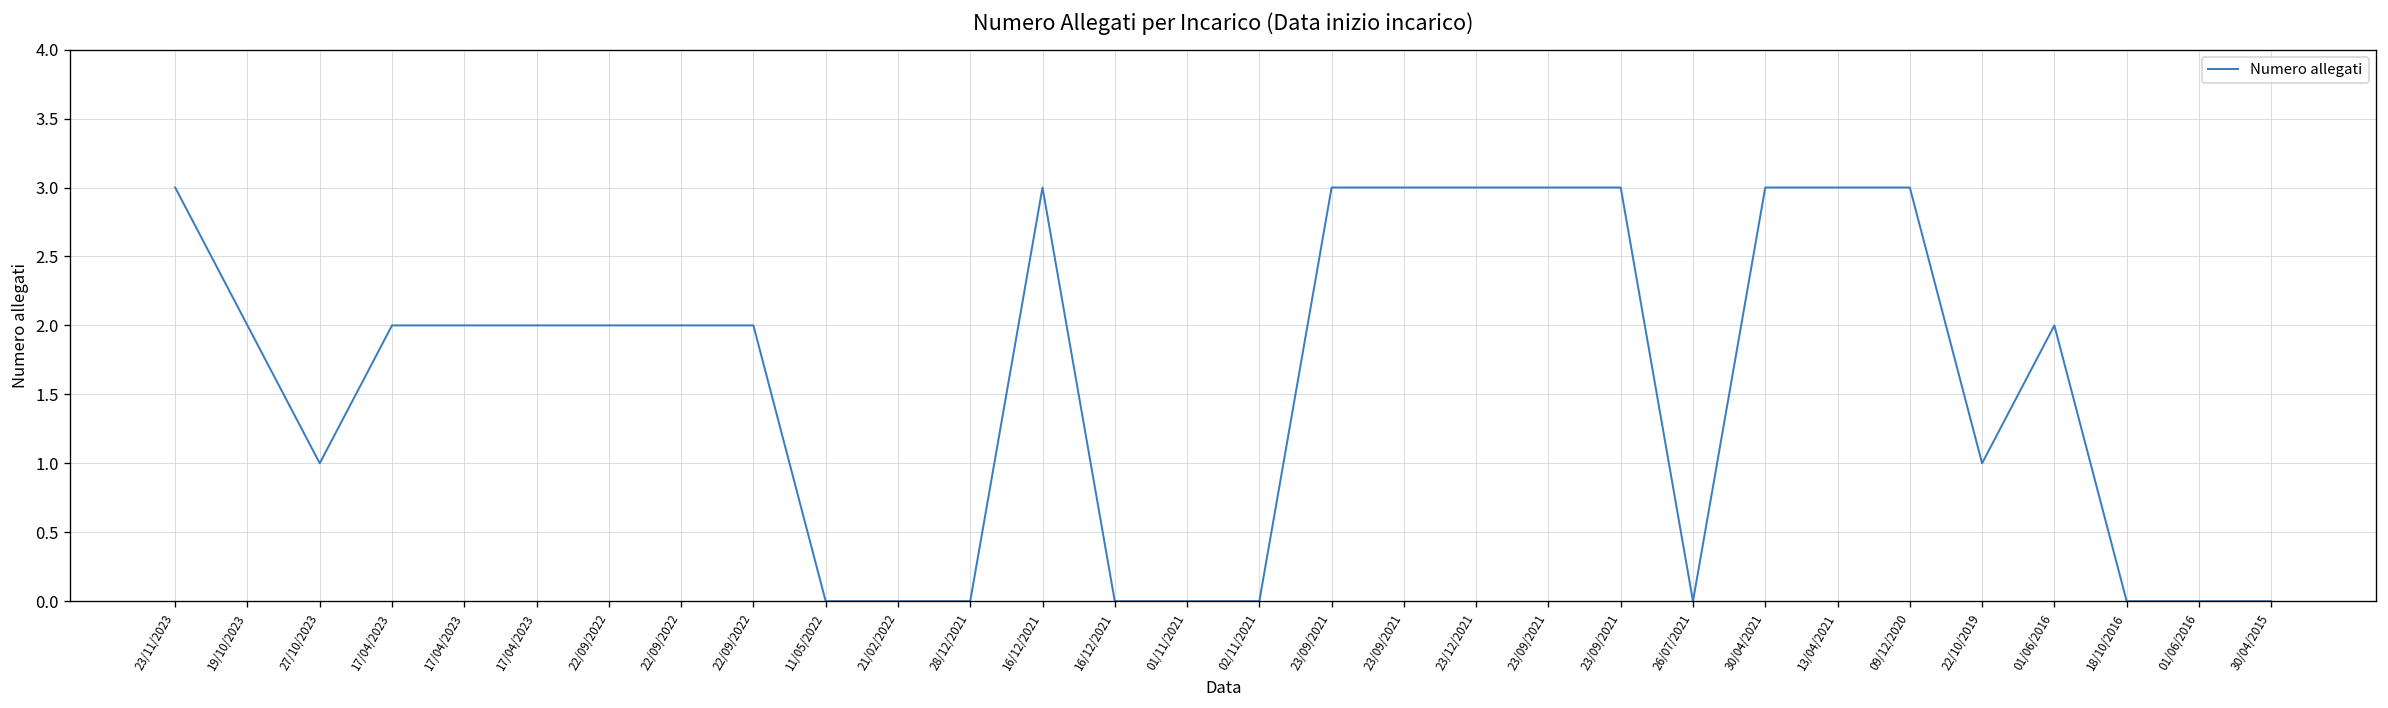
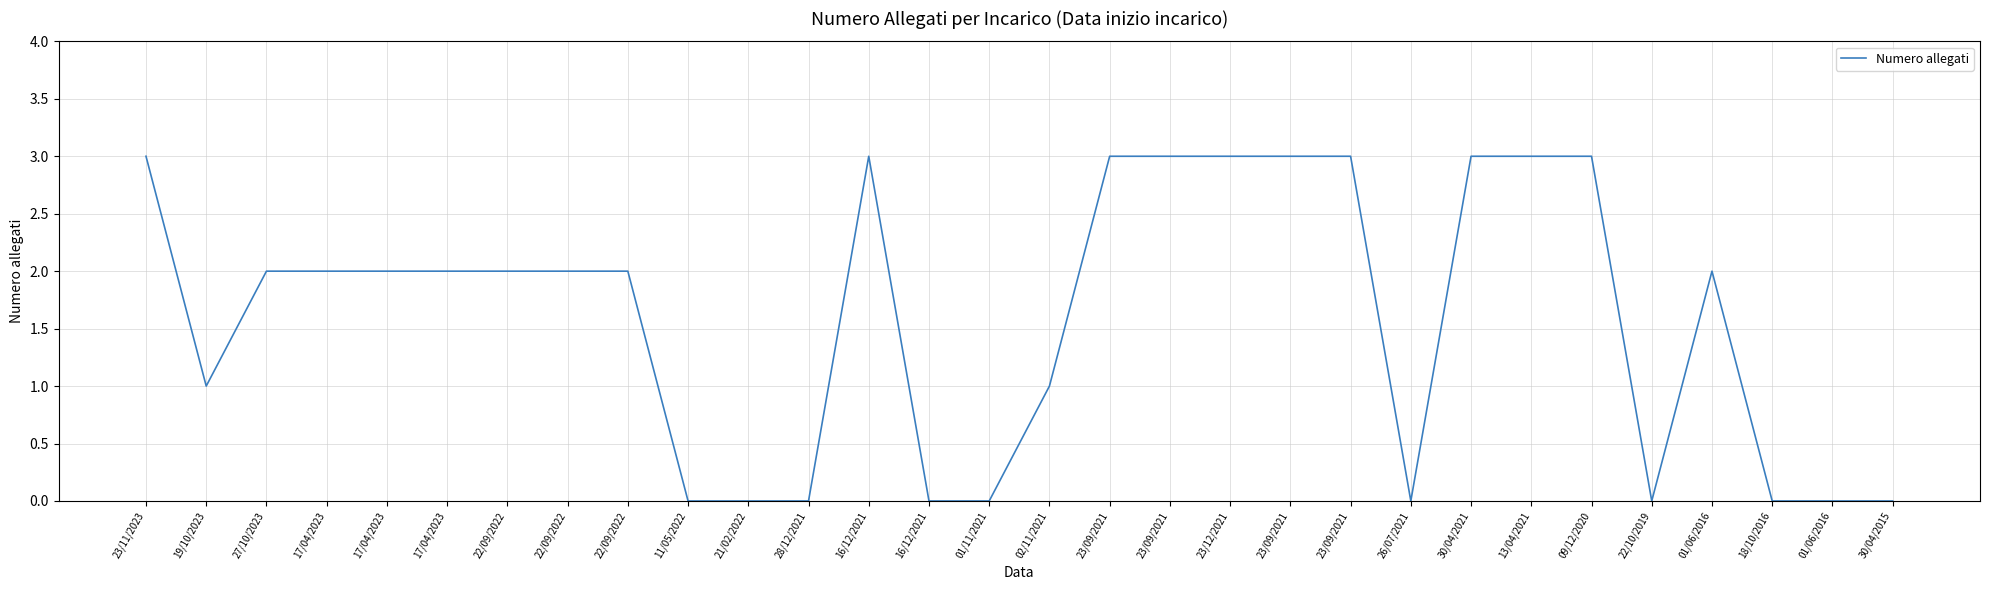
19/10/2023: 2 -> 1
27/10/2023: 1 -> 2
02/11/2021: 0 -> 1
22/10/2019: 1 -> 0
